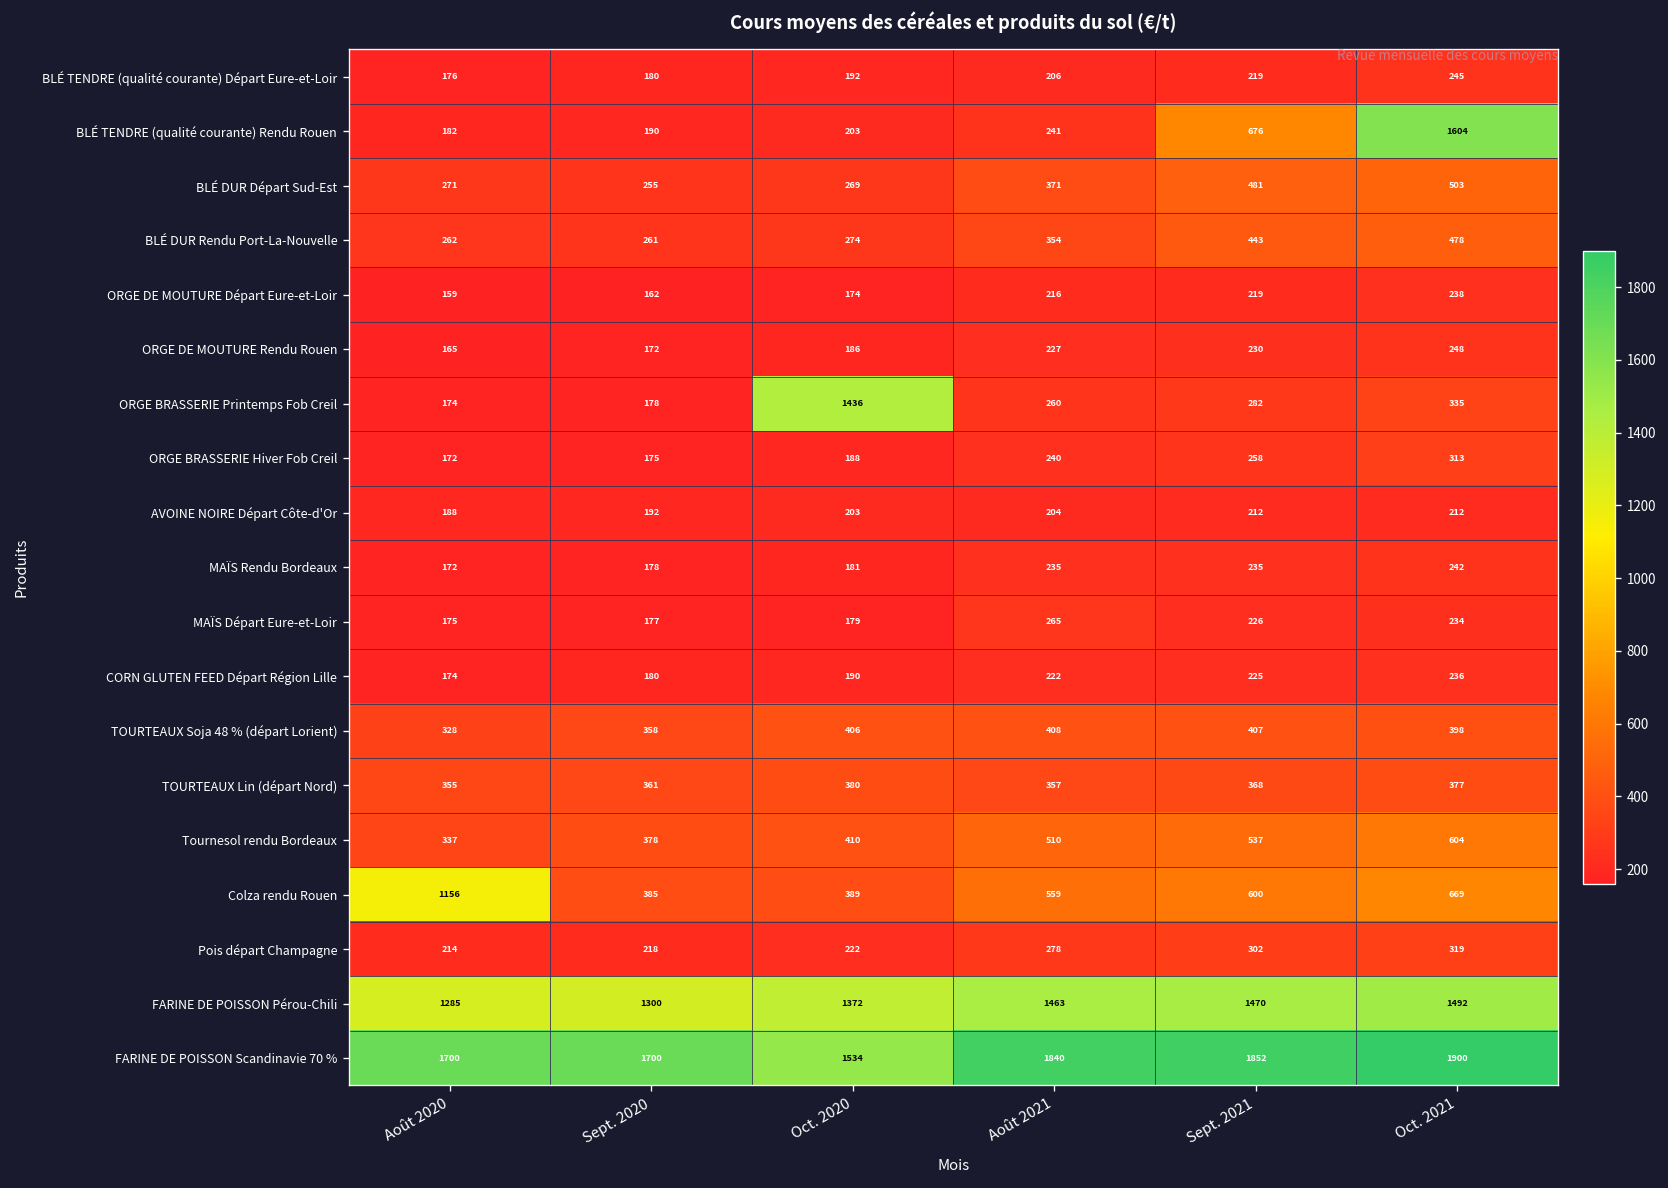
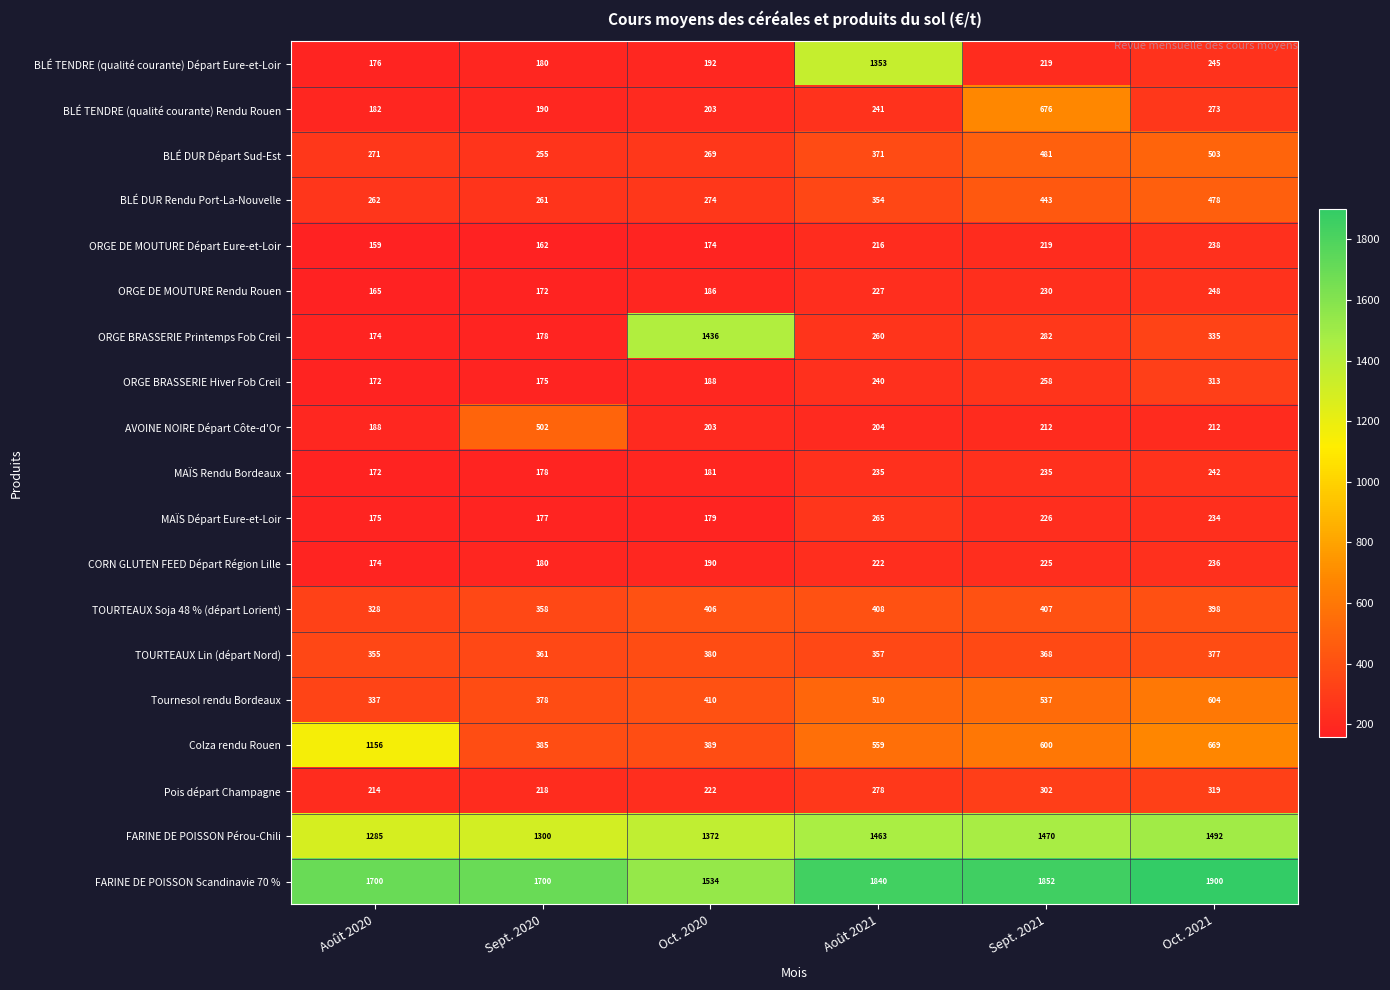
BLÉ TENDRE (qualité courante) Départ Eure-et-Loir, Août 2021: 206 -> 1353
BLÉ TENDRE (qualité courante) Rendu Rouen, Oct. 2021: 1604 -> 273
AVOINE NOIRE Départ Côte-d'Or, Sept. 2020: 192 -> 502
